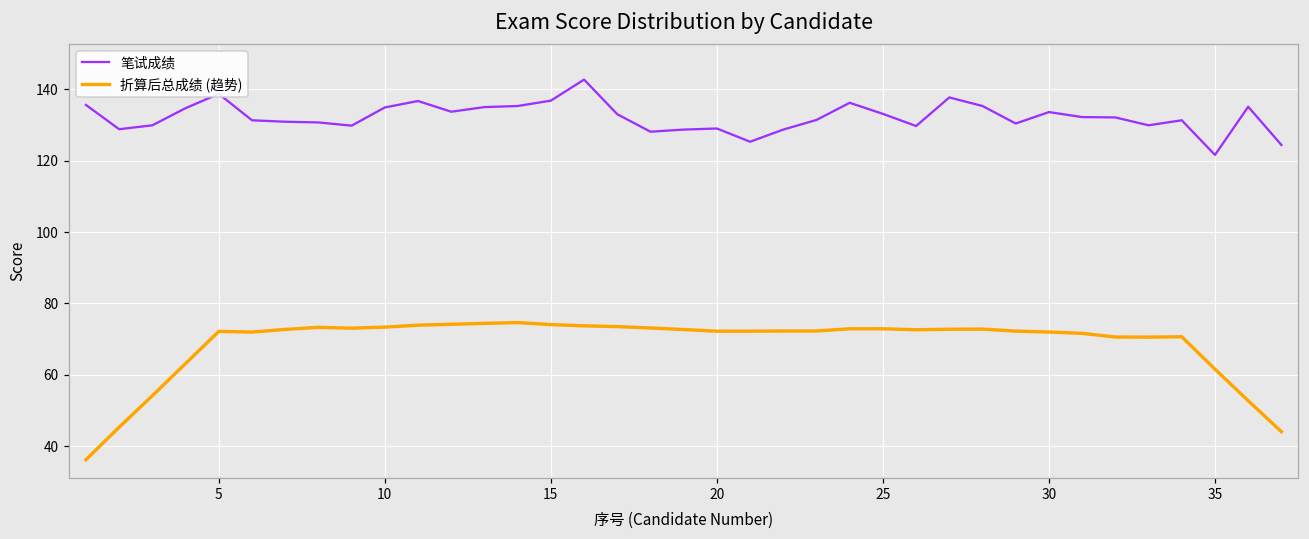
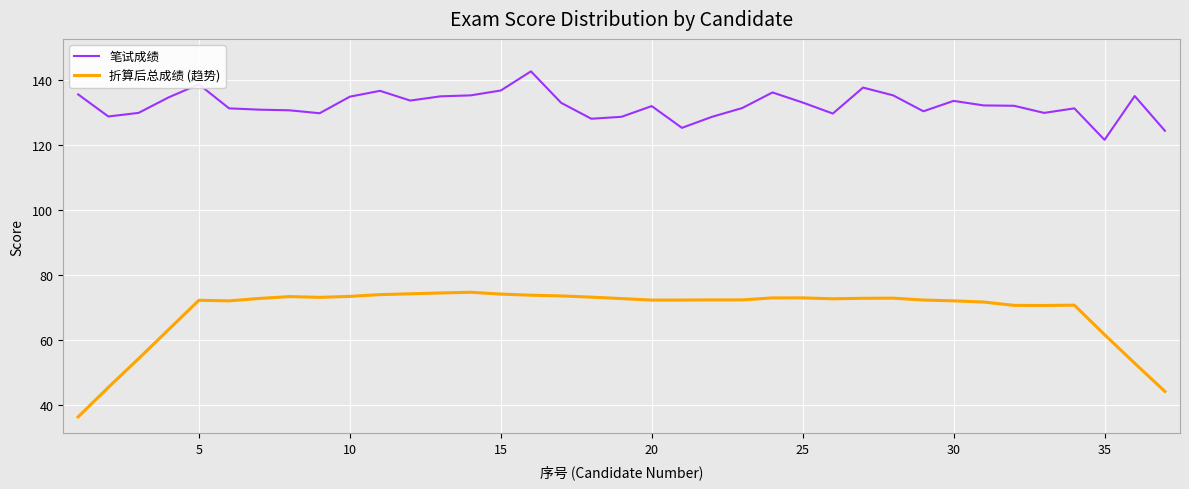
笔试成绩, 20: 129 -> 132
